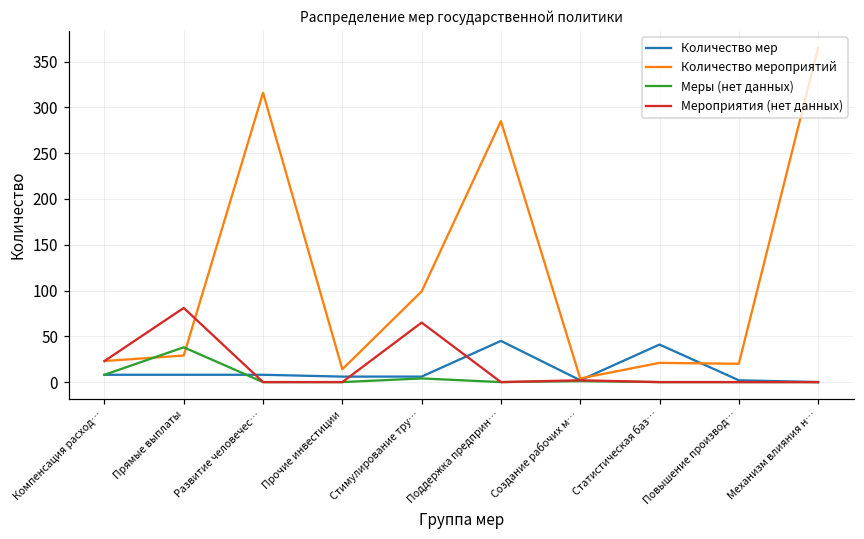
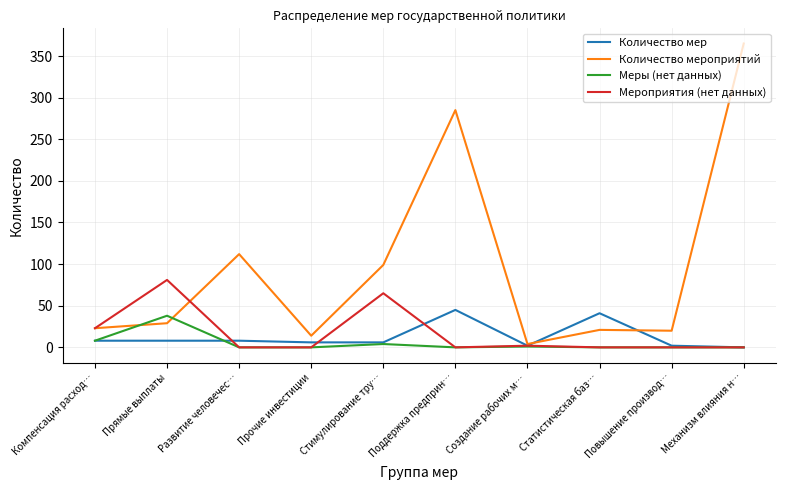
Количество мероприятий, Развитие человечес…: 320 -> 110
